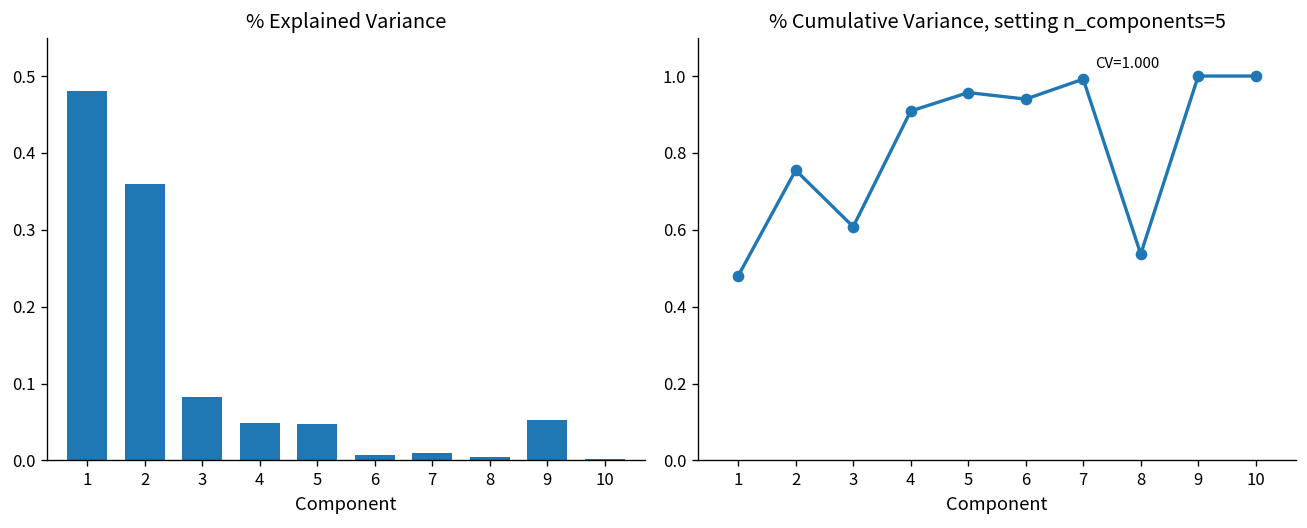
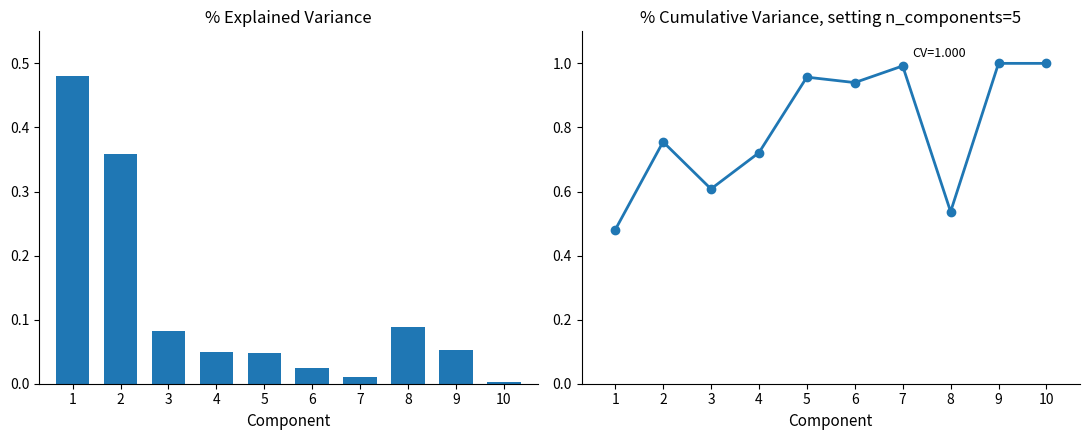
% Explained Variance, 6: 0.01 -> 0.03
% Explained Variance, 8: 0.01 -> 0.09
% Cumulative Variance, setting n_components=5, 4: 0.91 -> 0.72
